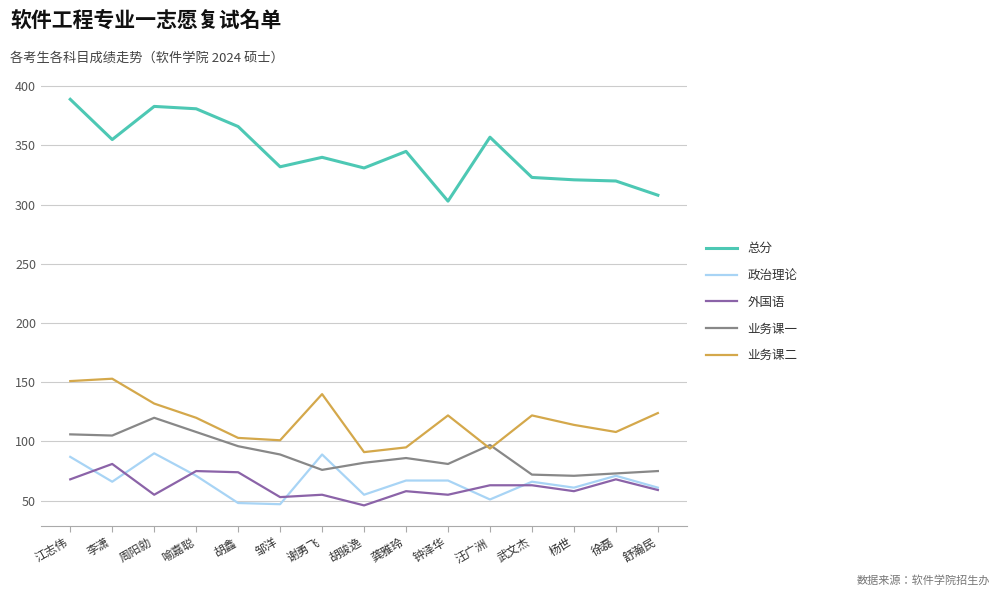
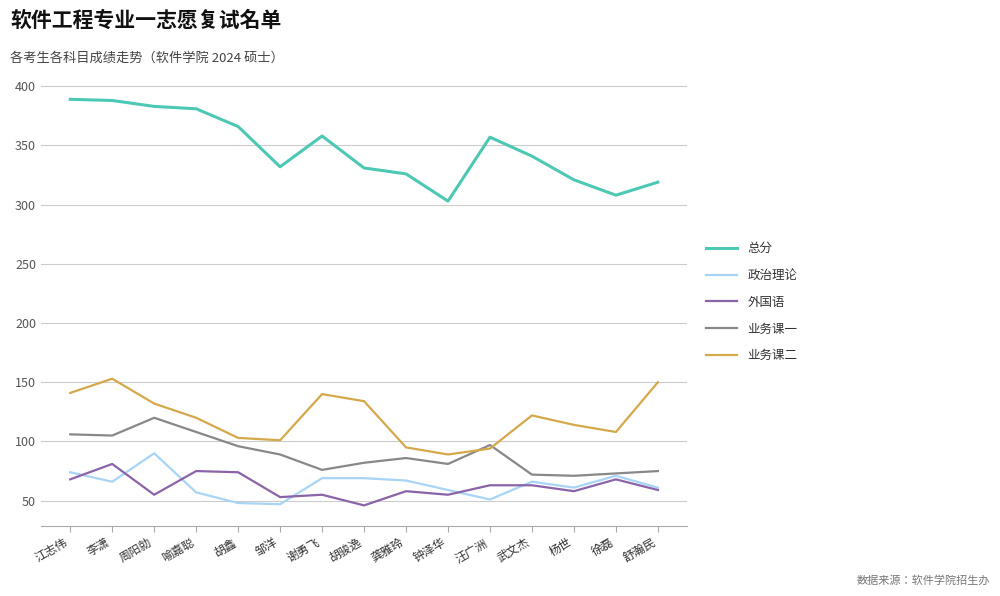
政治理论, 江志伟: 87 -> 74
业务课二, 江志伟: 151 -> 141
总分, 李潇: 355 -> 388
政治理论, 喻嘉聪: 71 -> 57
总分, 谢勇飞: 340 -> 358
政治理论, 谢勇飞: 89 -> 69
政治理论, 胡骏逸: 55 -> 69
业务课二, 胡骏逸: 91 -> 134
总分, 龚雅玲: 345 -> 326
政治理论, 钟泽华: 67 -> 59
业务课二, 钟泽华: 122 -> 89
总分, 武文杰: 323 -> 341
总分, 徐磊: 320 -> 308
总分, 舒瀚民: 308 -> 319
业务课二, 舒瀚民: 124 -> 150
